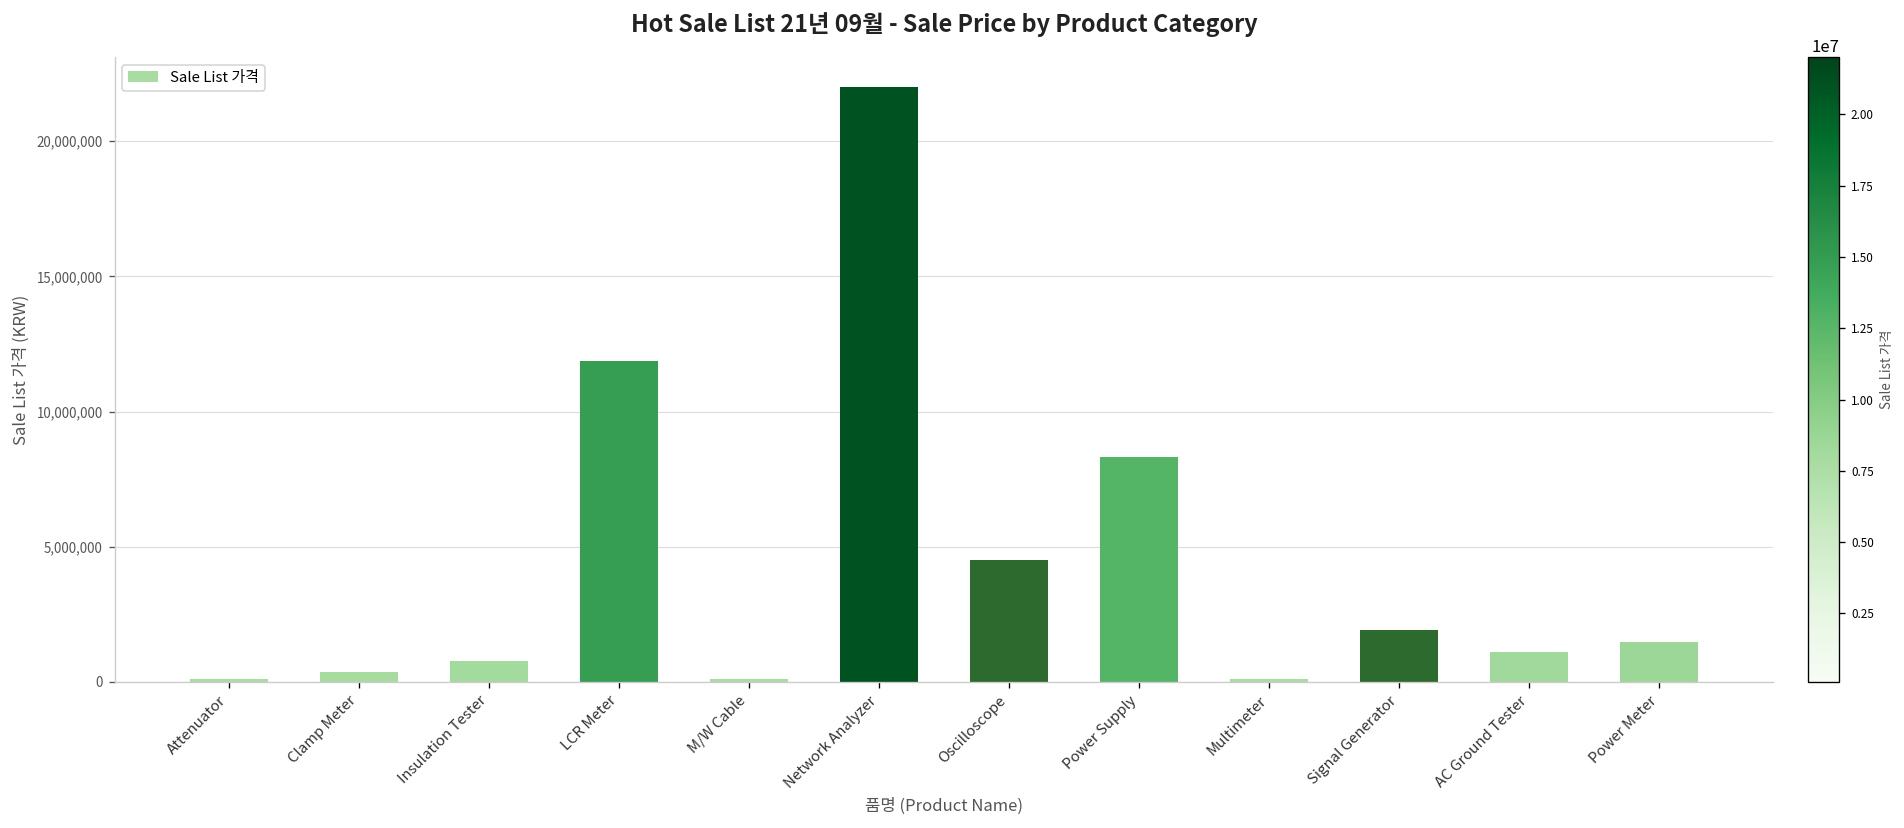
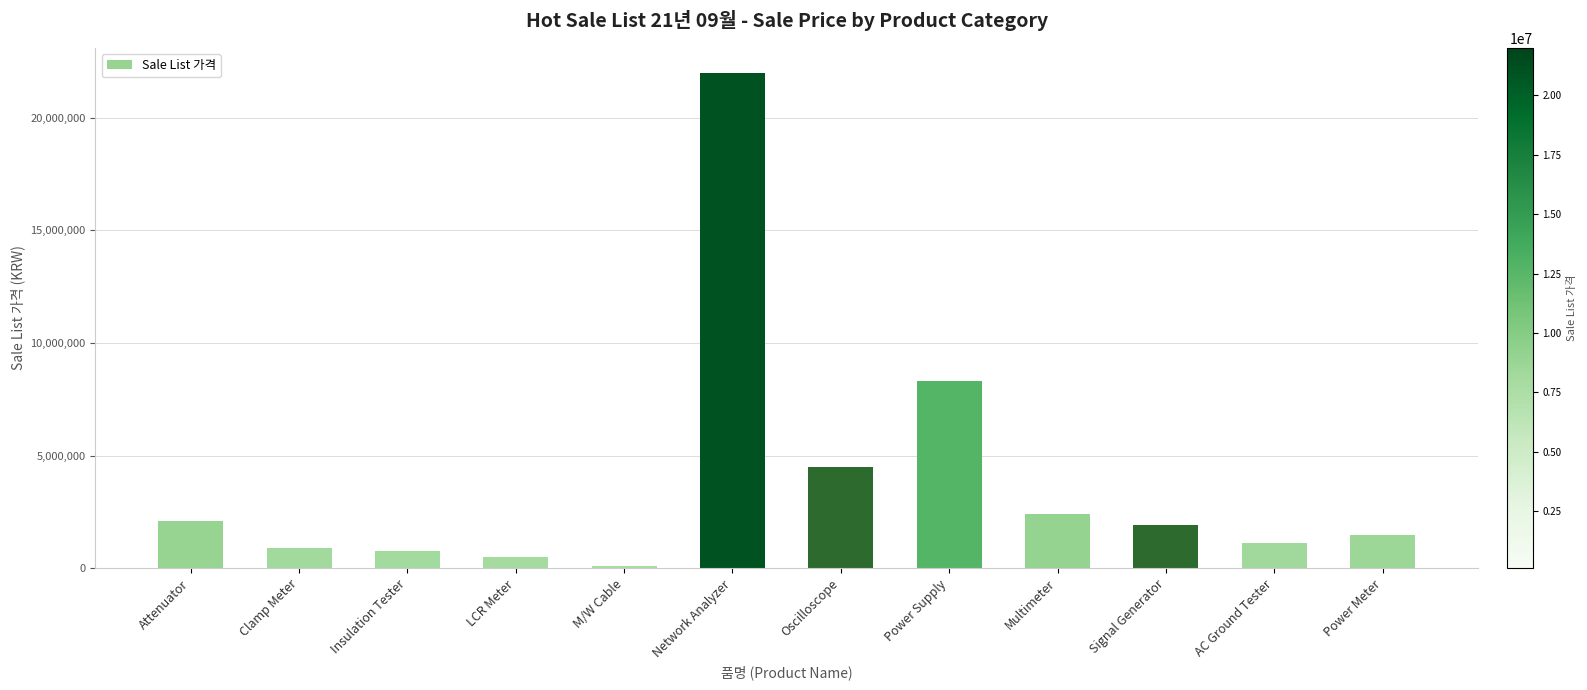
Attenuator: 100,000 -> 2,100,000
Clamp Meter: 400,000 -> 900,000
LCR Meter: 11,900,000 -> 500,000
Multimeter: 100,000 -> 2,400,000
